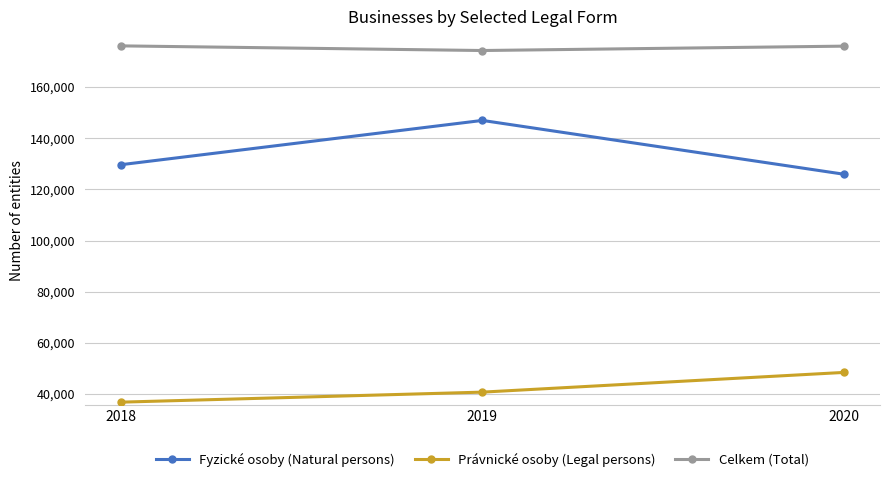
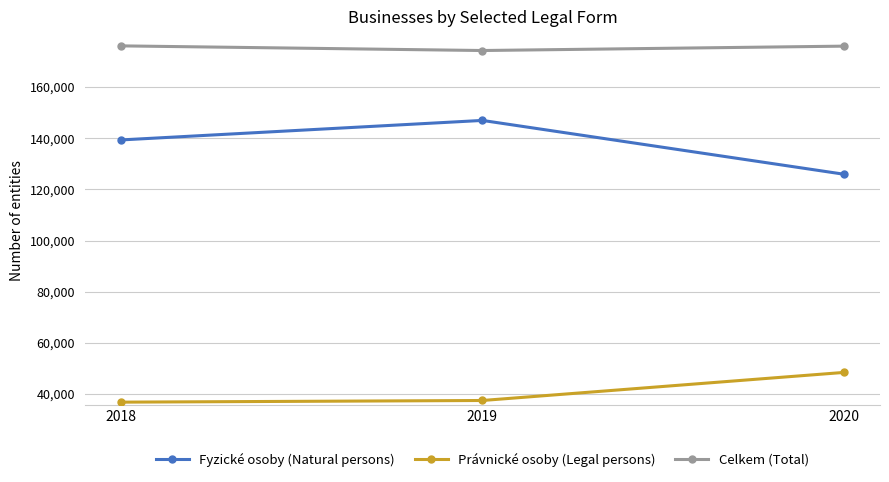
Fyzické osoby (Natural persons), 2018: 130,000 -> 139,000
Právnické osoby (Legal persons), 2019: 41,000 -> 37,000
